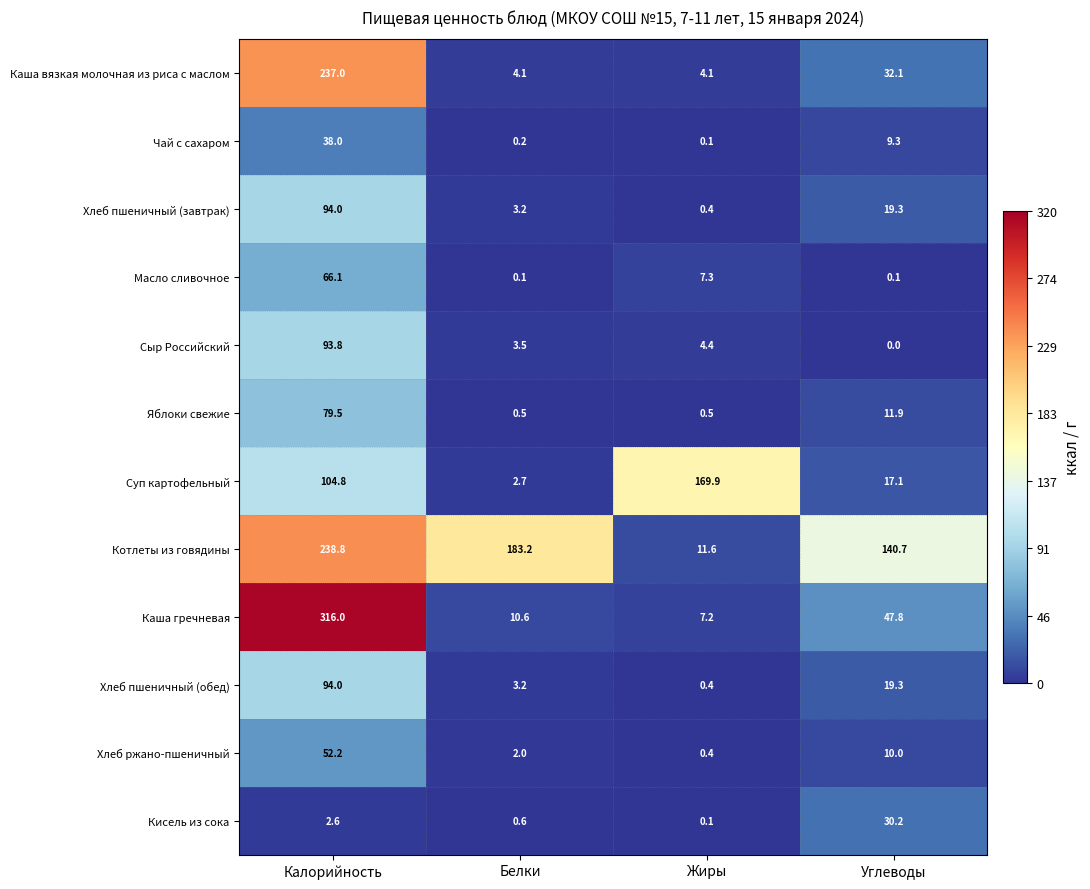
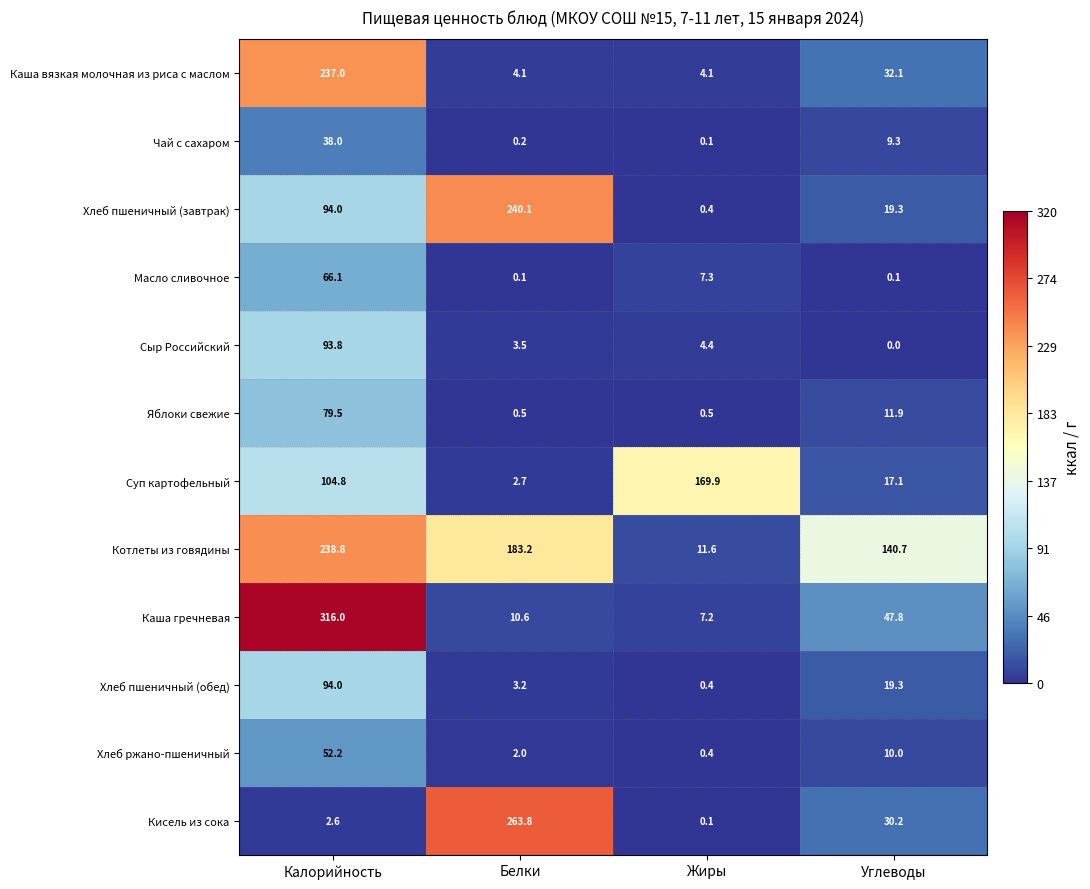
Хлеб пшеничный (завтрак), Белки: 3.2 -> 240.1
Кисель из сока, Белки: 0.6 -> 263.8
